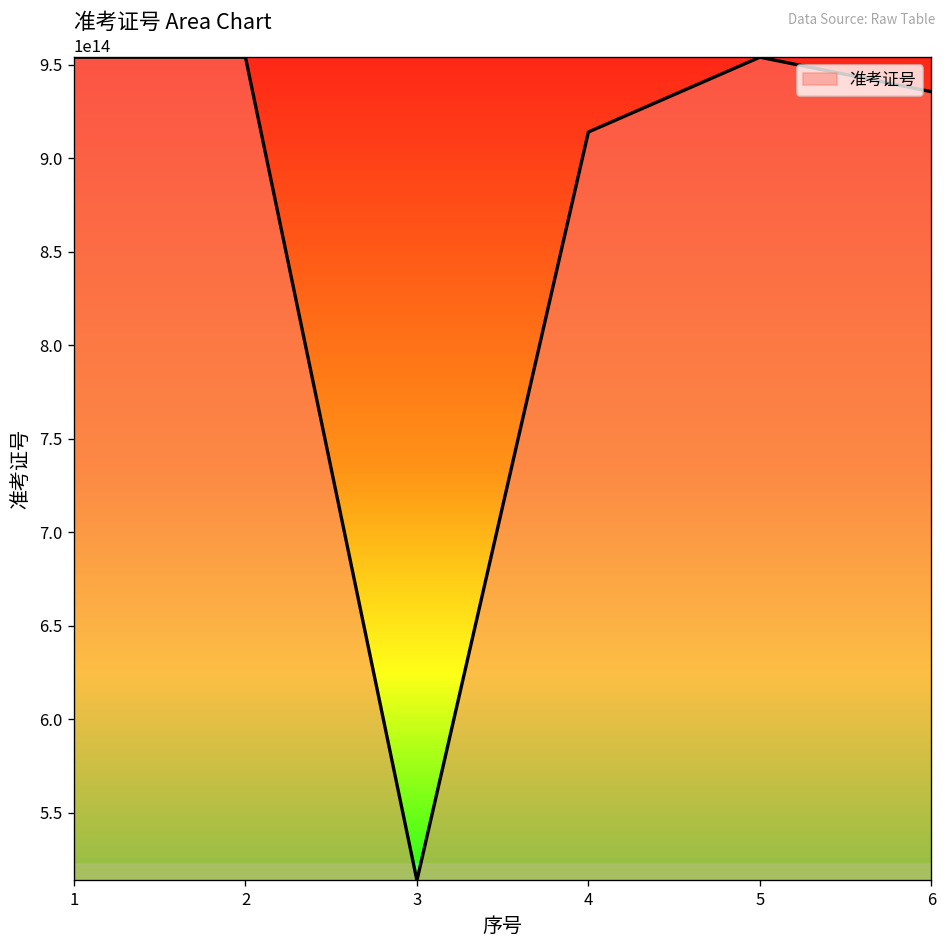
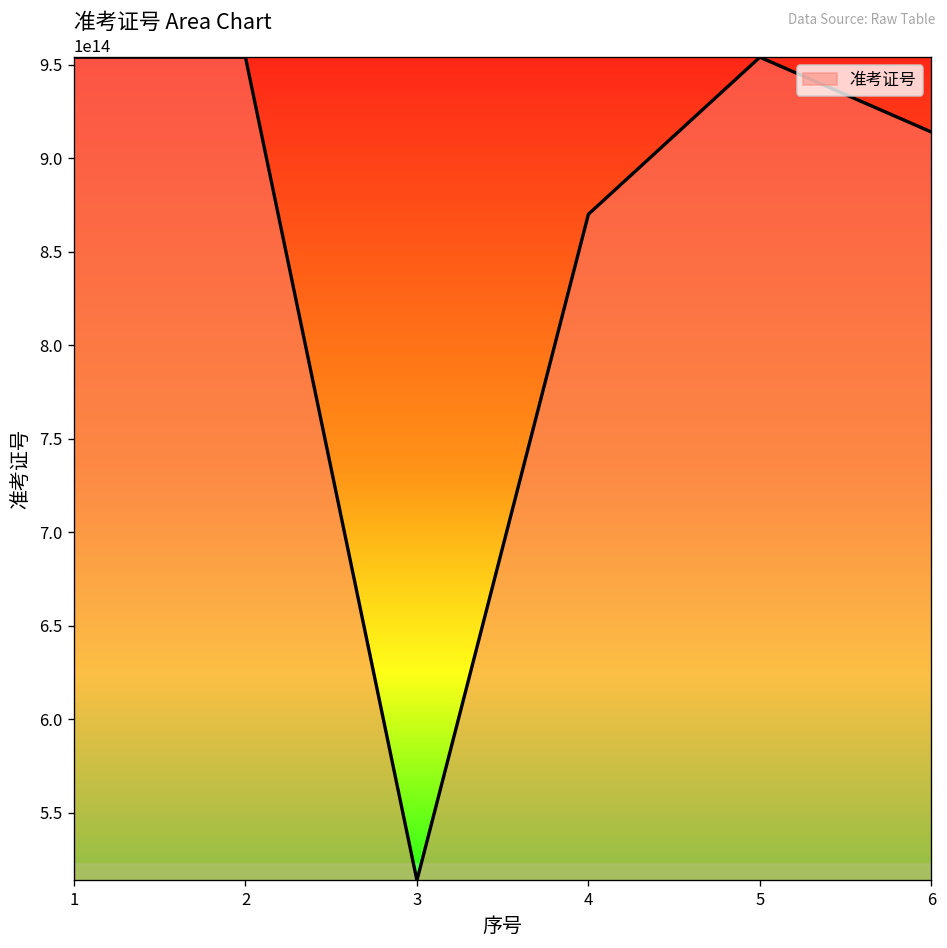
准考证号, 4: 914000000000000 -> 870000000000000
准考证号, 6: 936000000000000 -> 914000000000000
